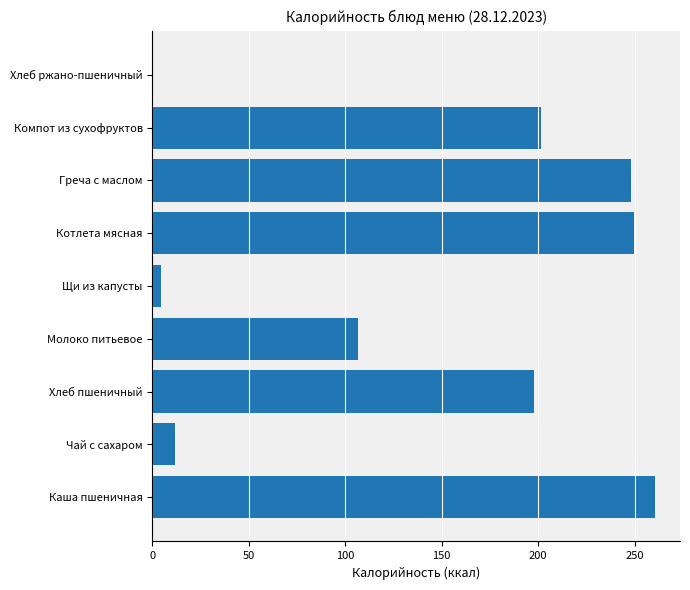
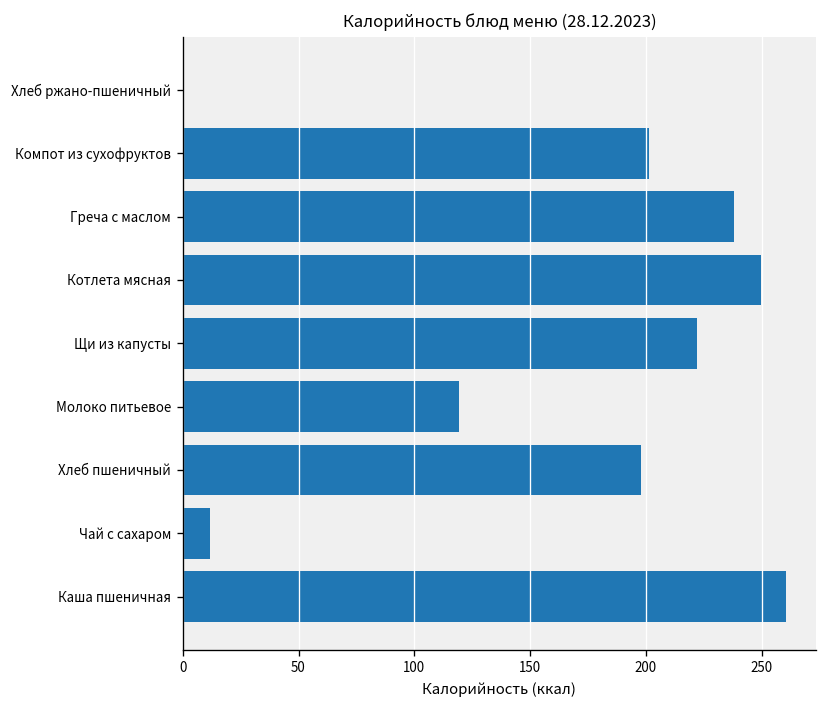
Греча с маслом: 248 -> 238
Щи из капусты: 5 -> 222
Молоко питьевое: 107 -> 120
